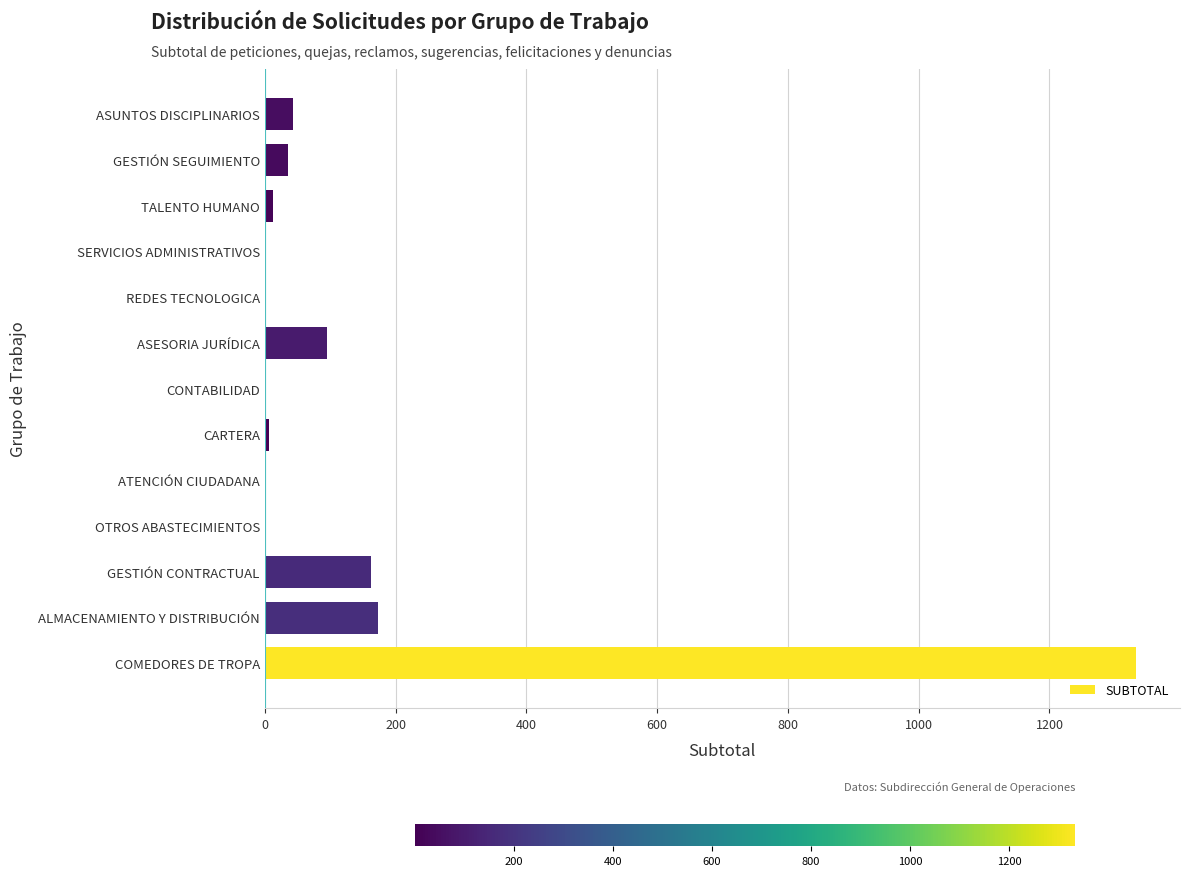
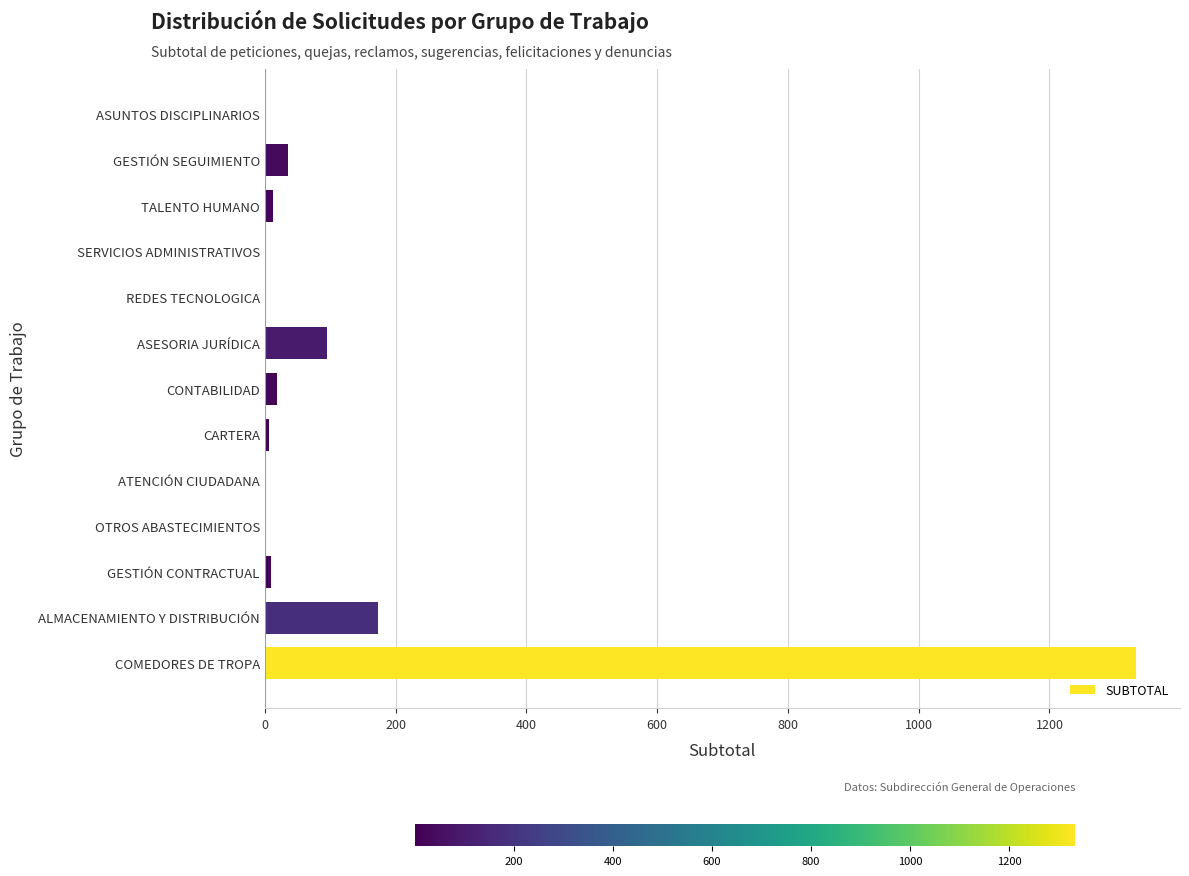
ASUNTOS DISCIPLINARIOS: 40 -> 0
CONTABILIDAD: 0 -> 20
GESTIÓN CONTRACTUAL: 160 -> 10
